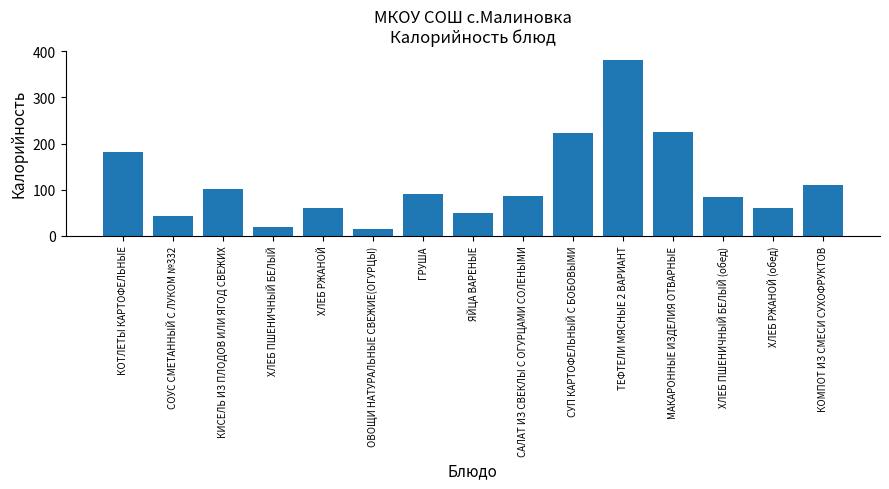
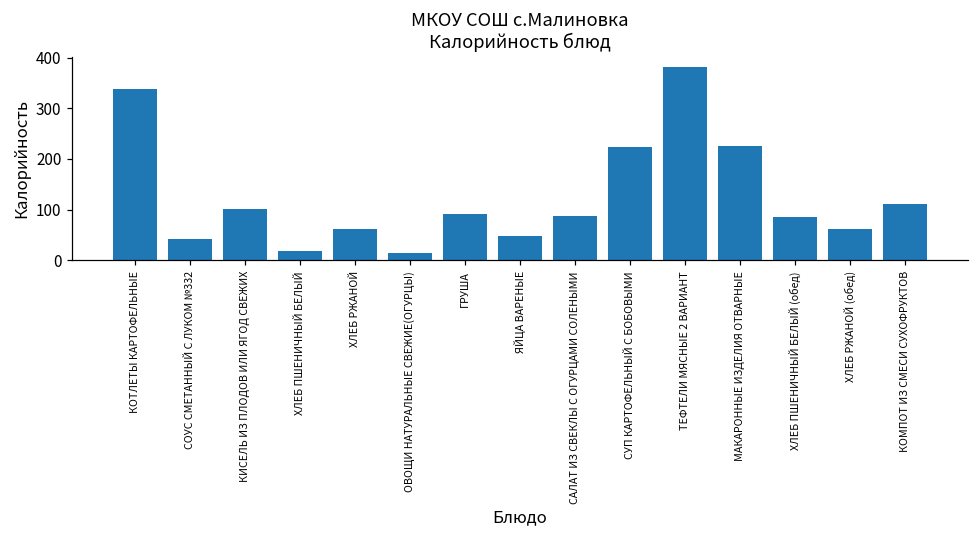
КОТЛЕТЫ КАРТОФЕЛЬНЫЕ: 180 -> 340
